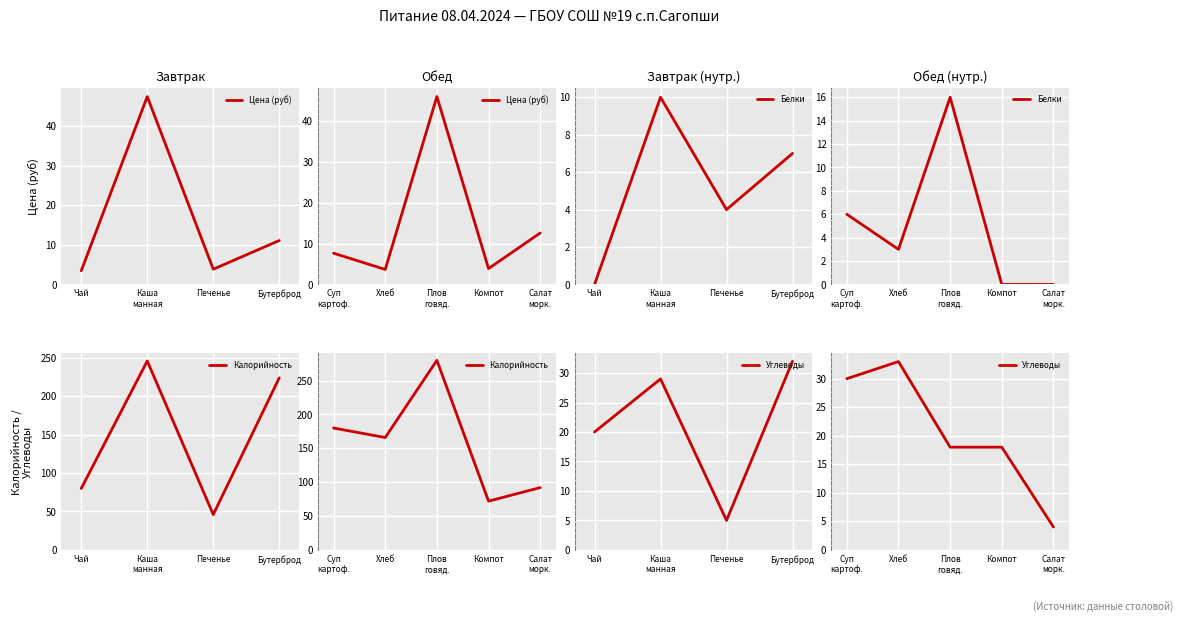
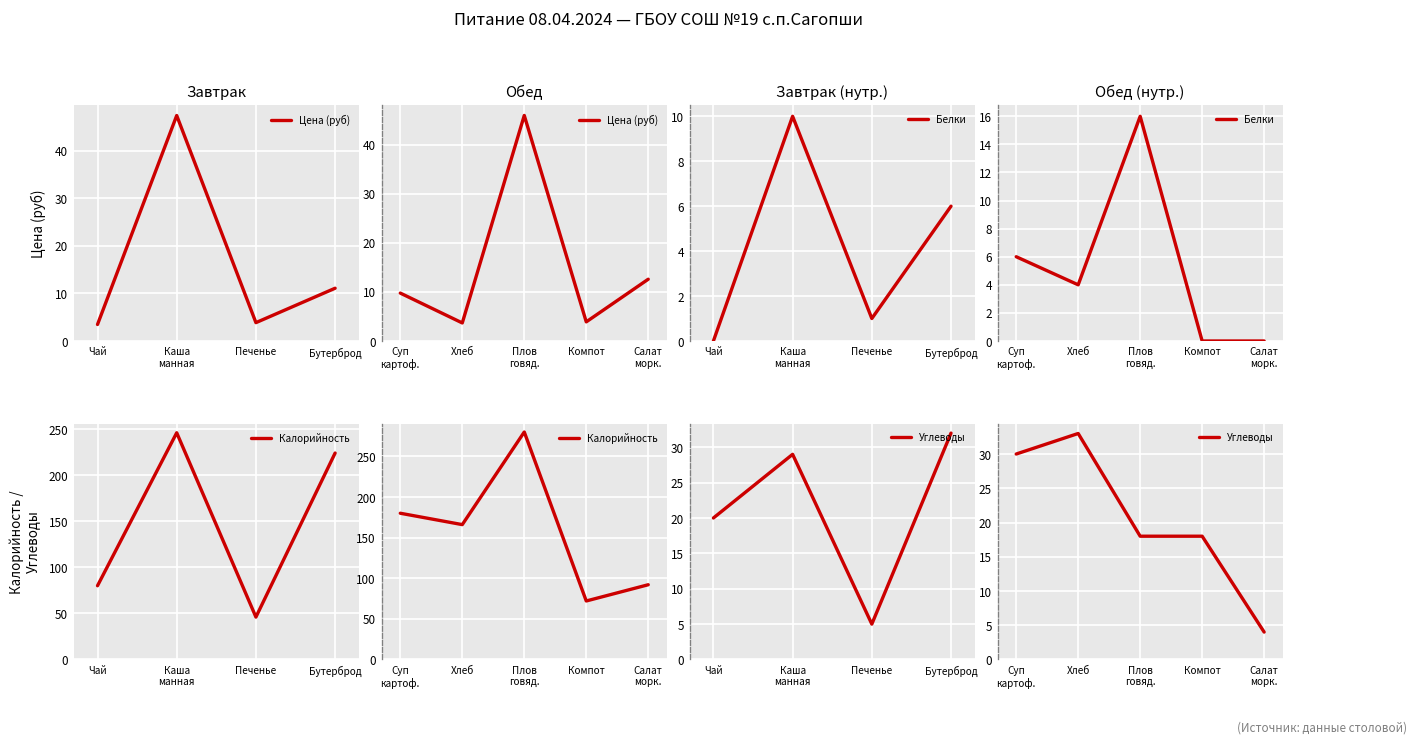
Обед, Суп картоф.: 8 -> 10
Завтрак (нутр.), Печенье: 4 -> 1
Завтрак (нутр.), Бутерброд: 7 -> 6
Обед (нутр.), Хлеб: 3 -> 4
